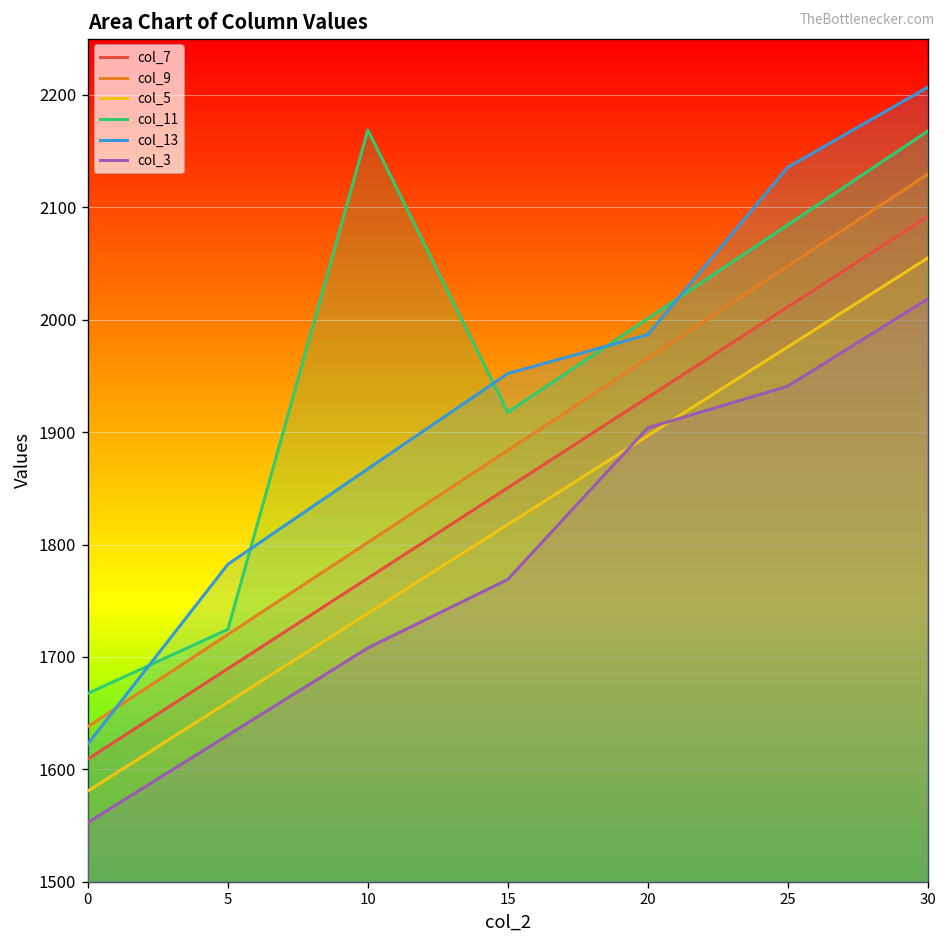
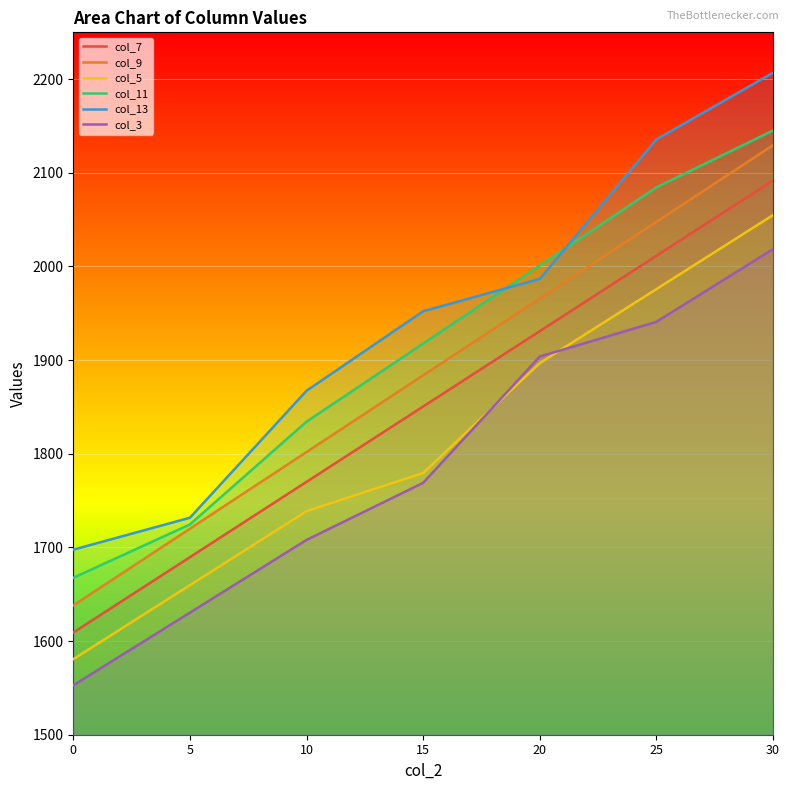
col_13, 0: 1620 -> 1700
col_13, 5: 1780 -> 1730
col_11, 10: 2170 -> 1830
col_5, 15: 1820 -> 1780
col_11, 30: 2170 -> 2150
